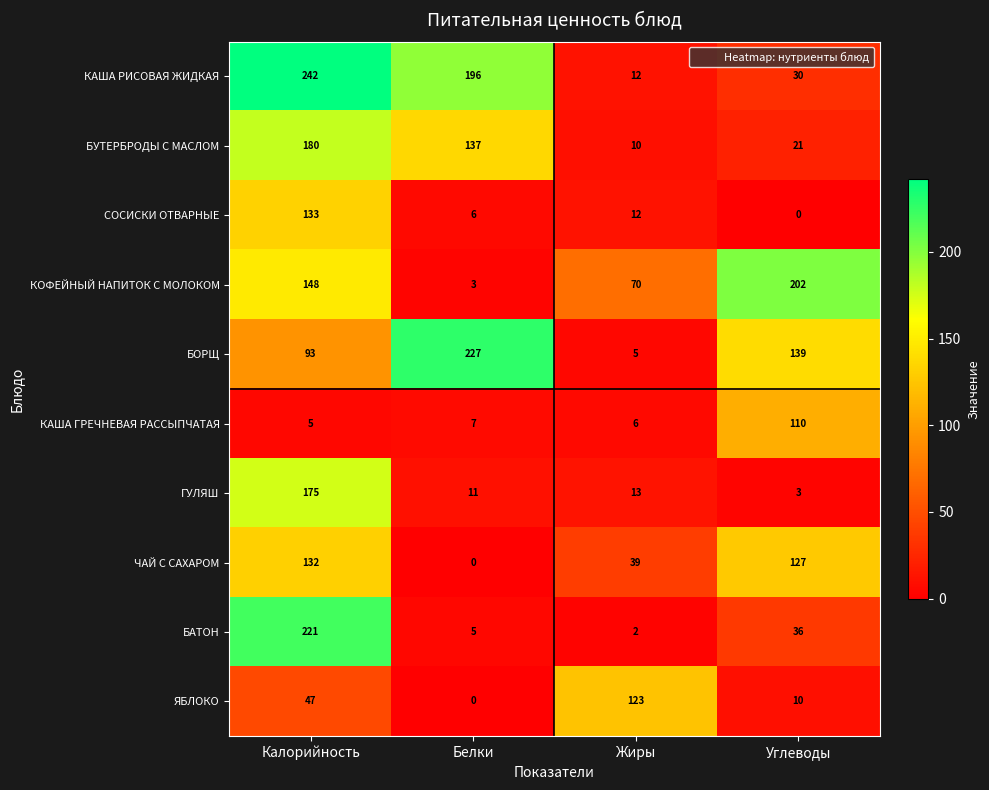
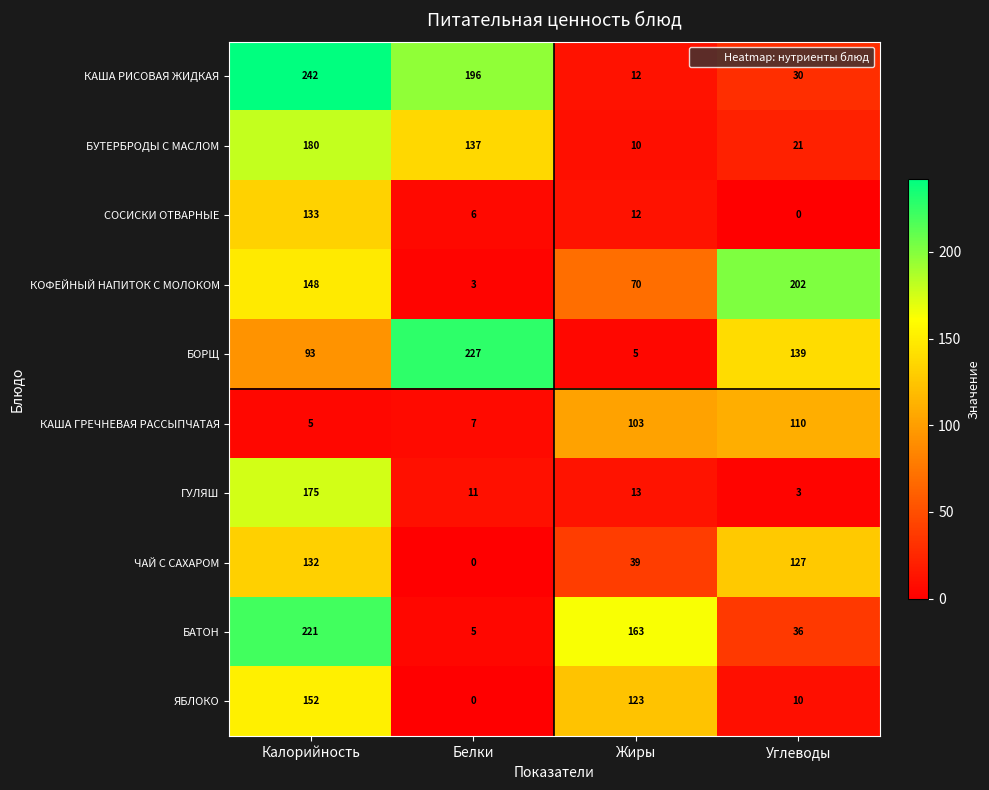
КАША ГРЕЧНЕВАЯ РАССЫПЧАТАЯ, Жиры: 6 -> 103
БАТОН, Жиры: 2 -> 163
ЯБЛОКО, Калорийность: 47 -> 152
